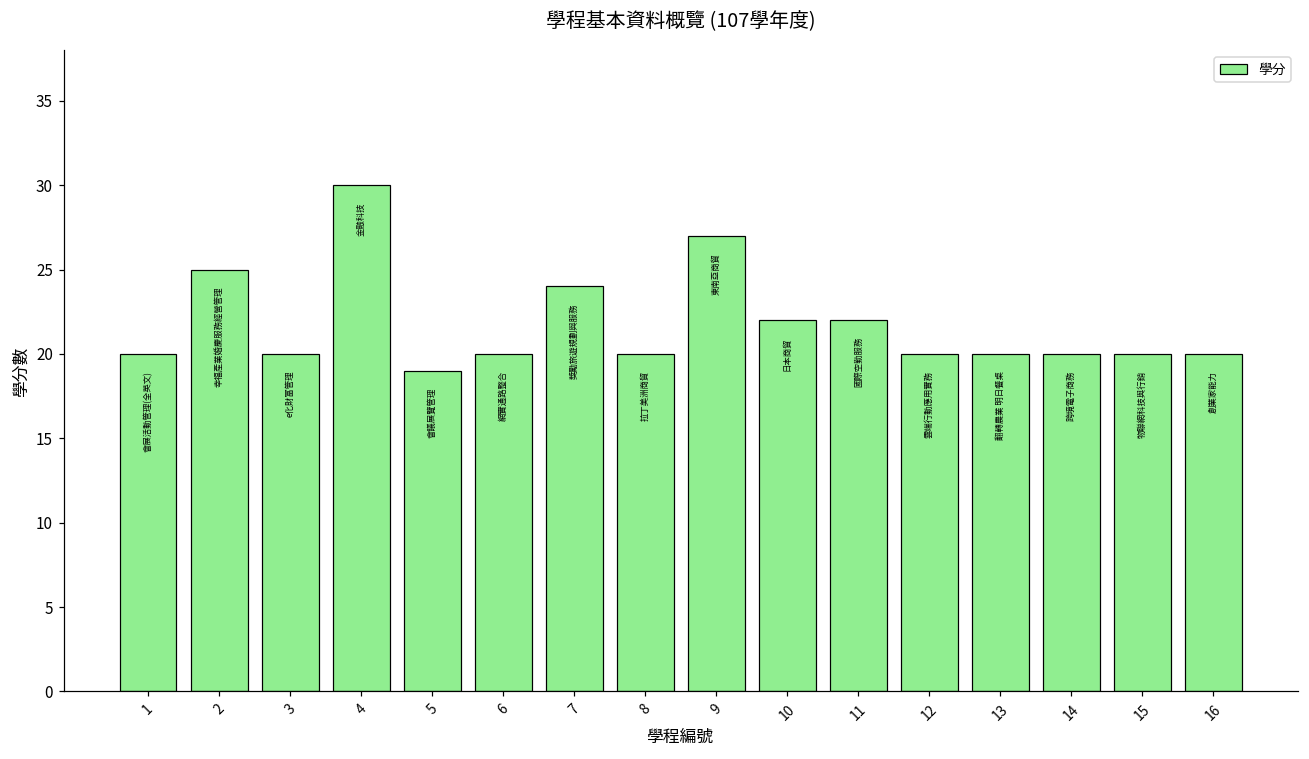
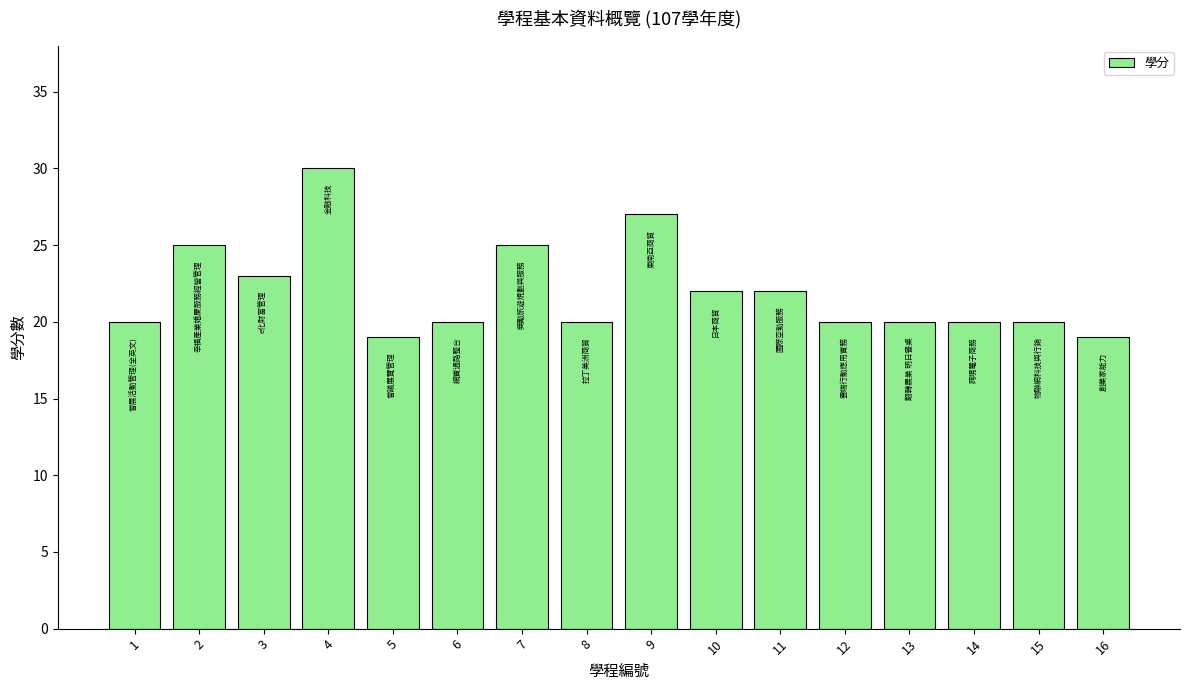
3: 20 -> 23
7: 24 -> 25
16: 20 -> 19
